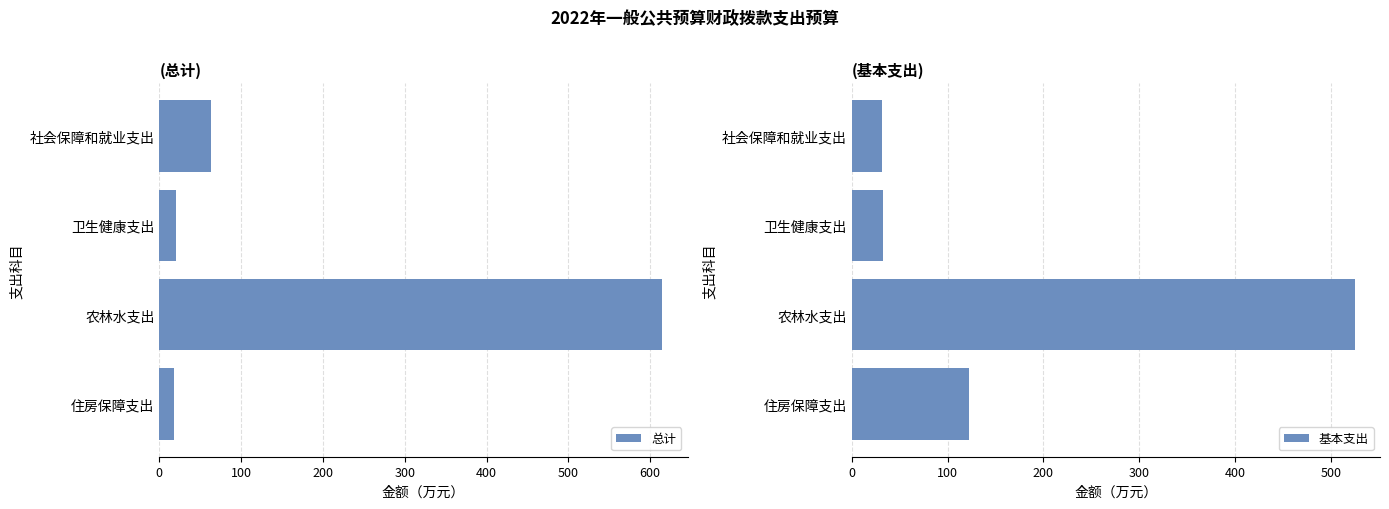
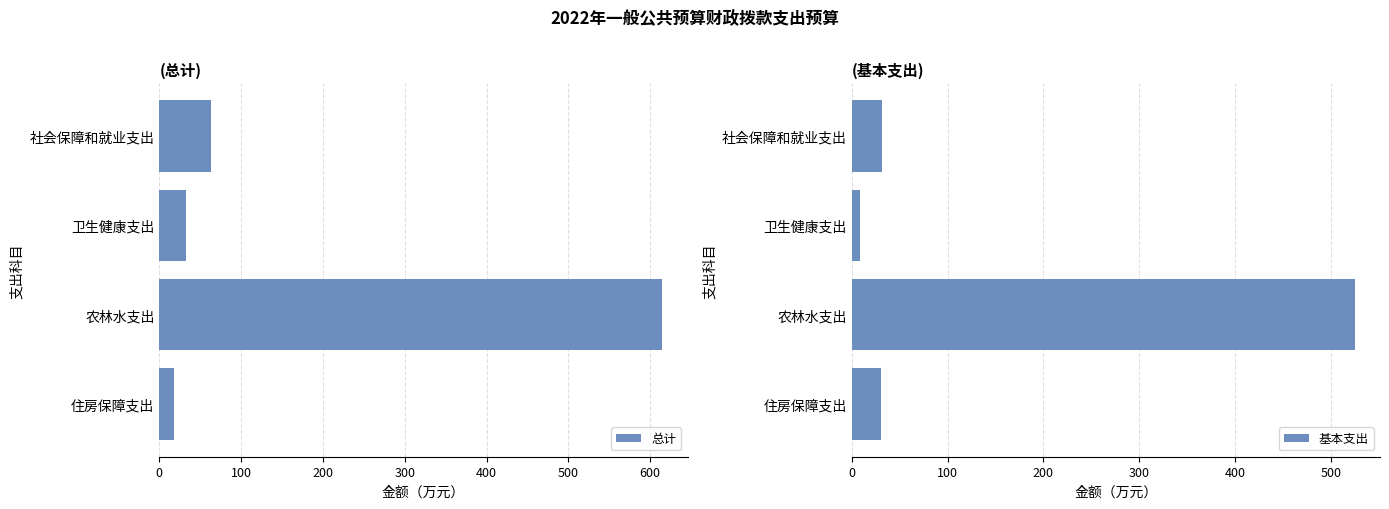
(总计), 卫生健康支出: 20 -> 30
(基本支出), 卫生健康支出: 30 -> 10
(基本支出), 住房保障支出: 120 -> 30
